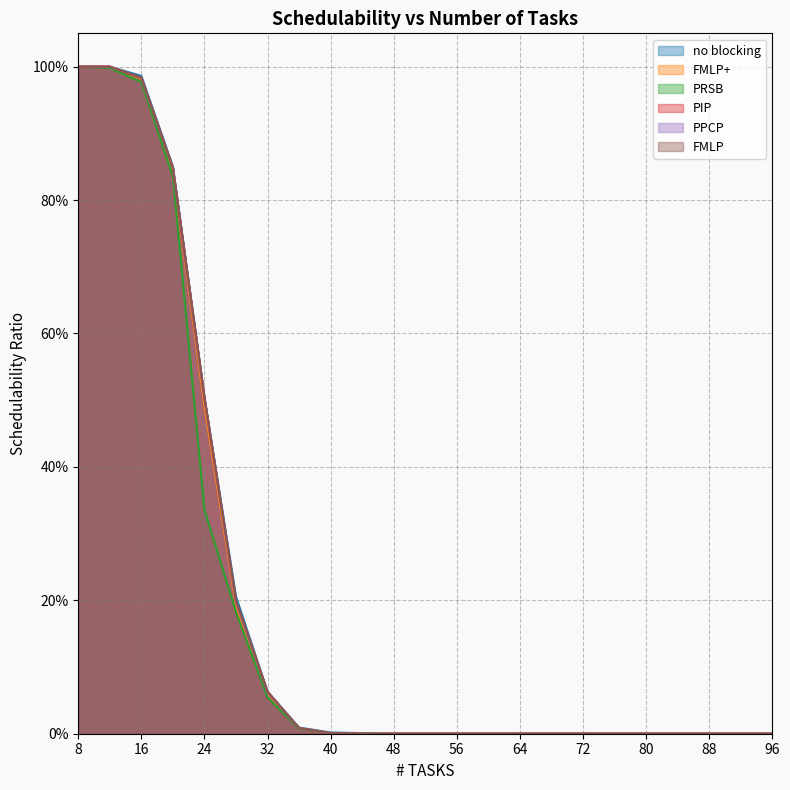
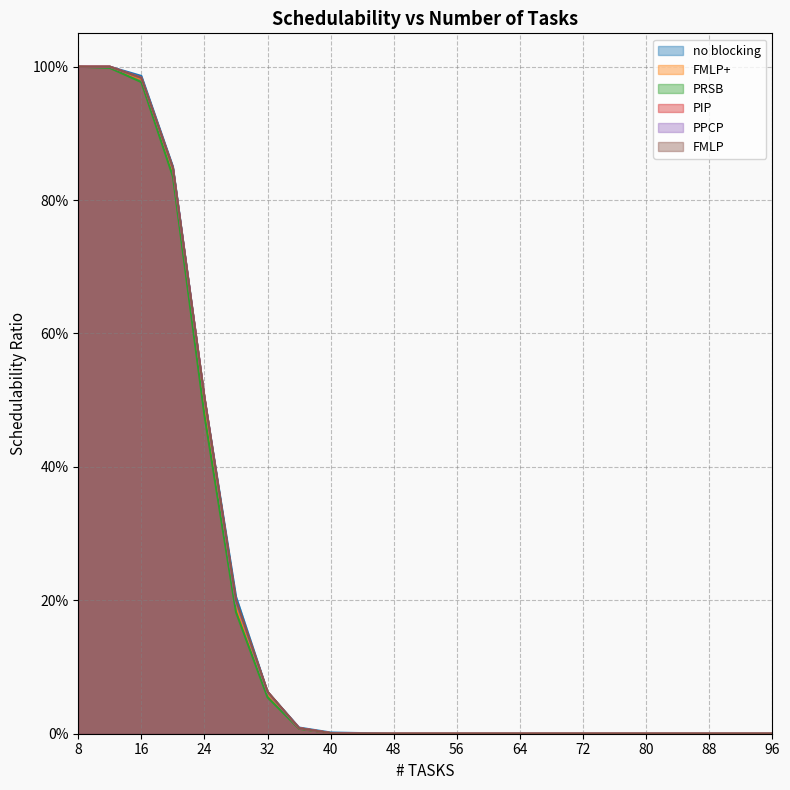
PRSB, 24: 34% -> 48%
